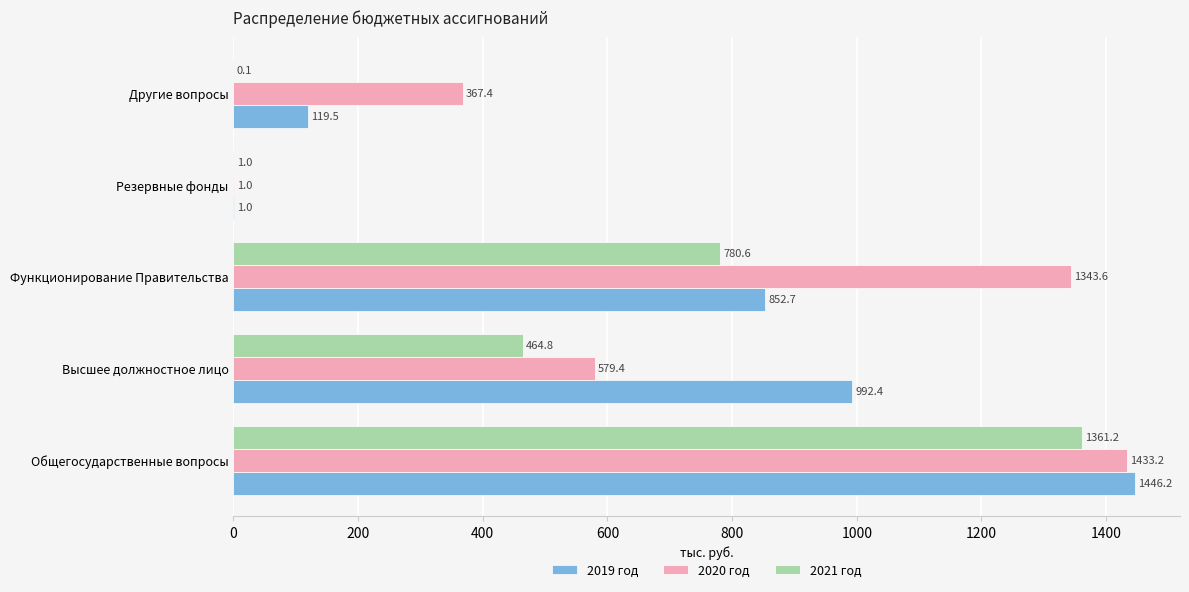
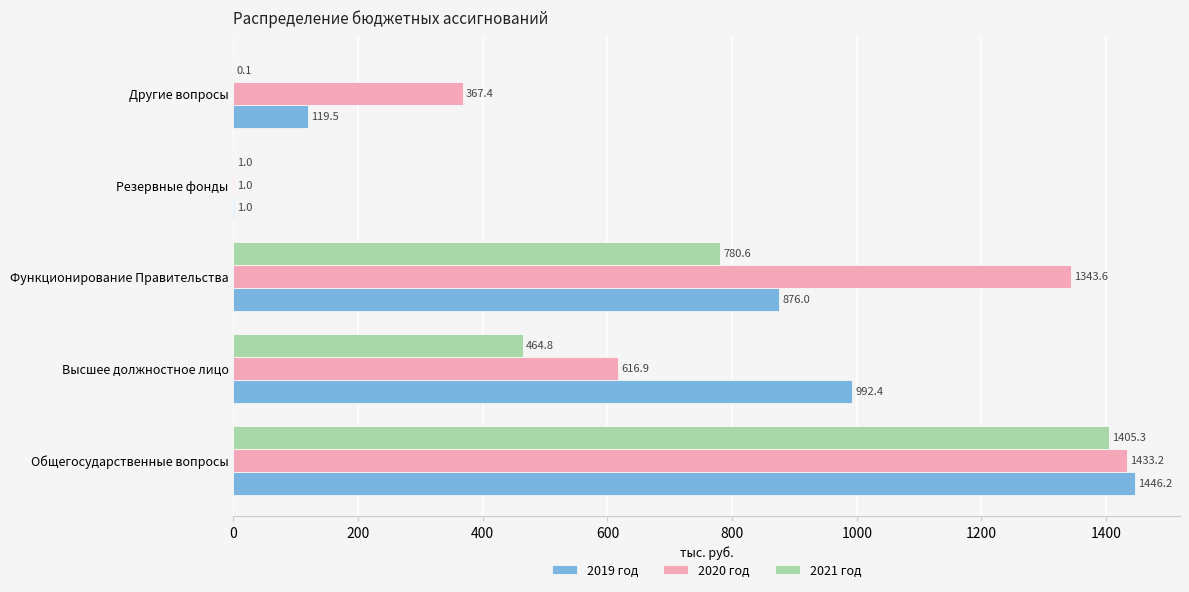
2019 год, Функционирование Правительства: 852.7 -> 876.0
2020 год, Высшее должностное лицо: 579.4 -> 616.9
2021 год, Общегосударственные вопросы: 1361.2 -> 1405.3
